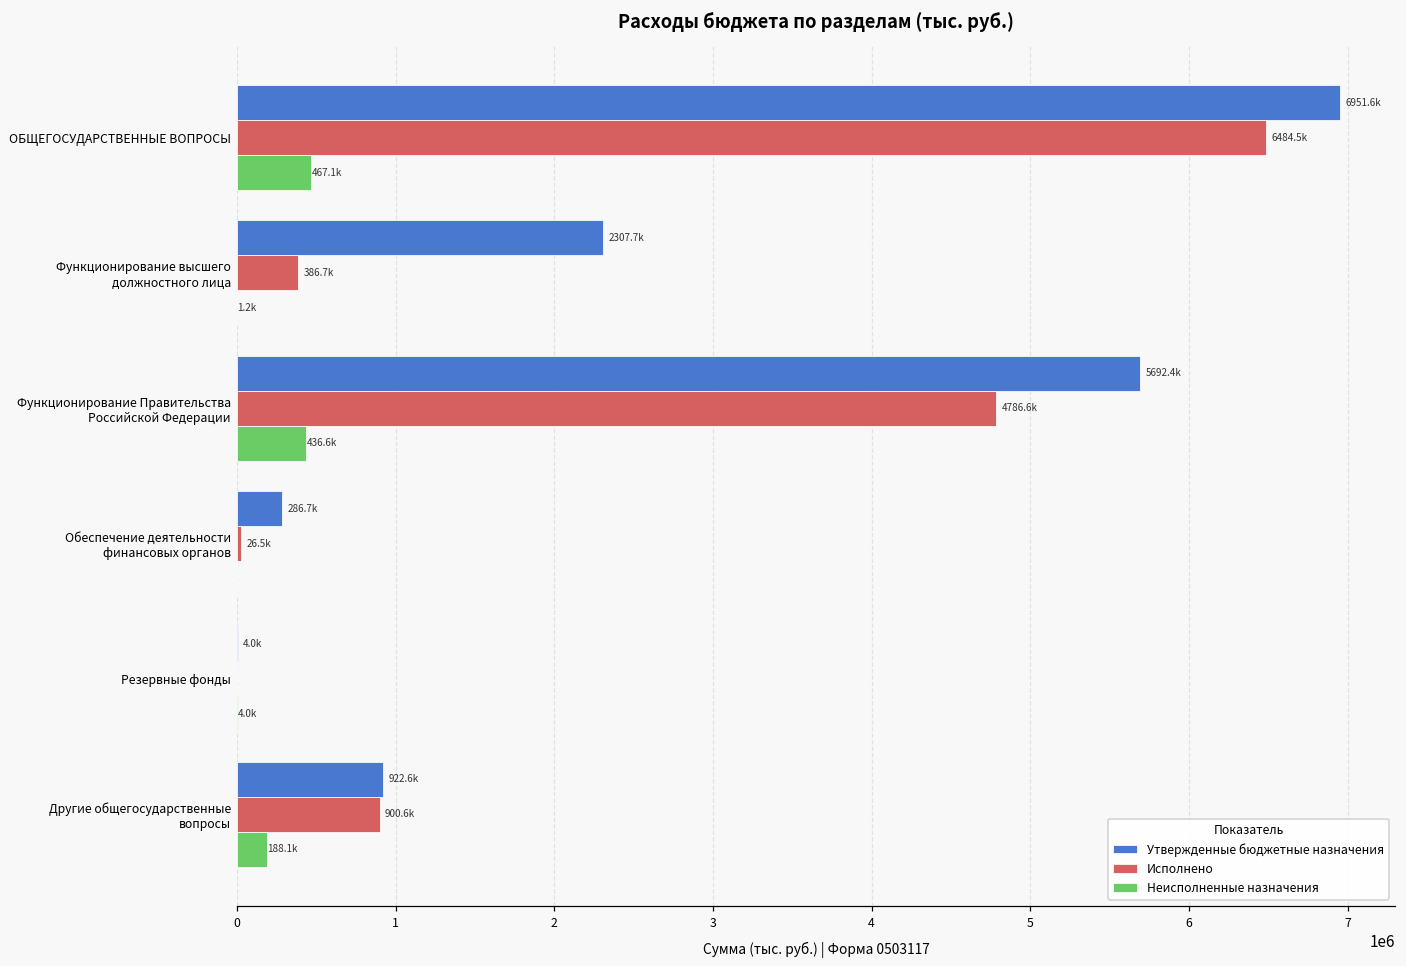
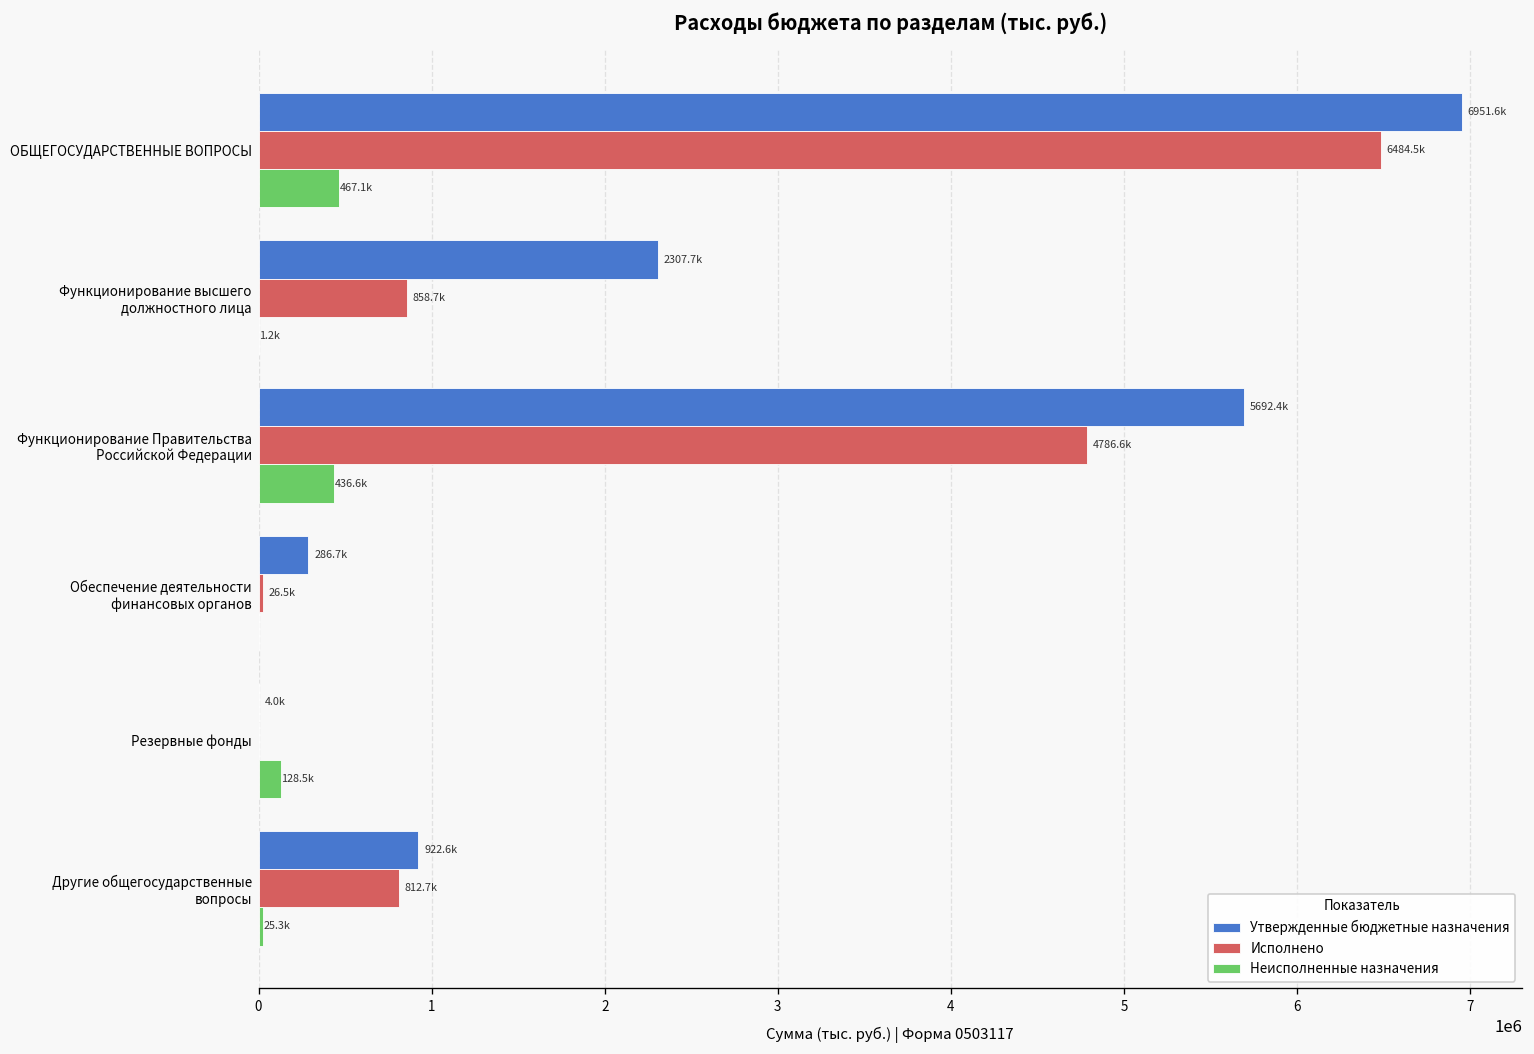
Исполнено, Функционирование высшего должностного лица: 386.7k -> 858.7k
Неисполненные назначения, Резервные фонды: 4.0k -> 128.5k
Исполнено, Другие общегосударственные вопросы: 900.6k -> 812.7k
Неисполненные назначения, Другие общегосударственные вопросы: 188.1k -> 25.3k
